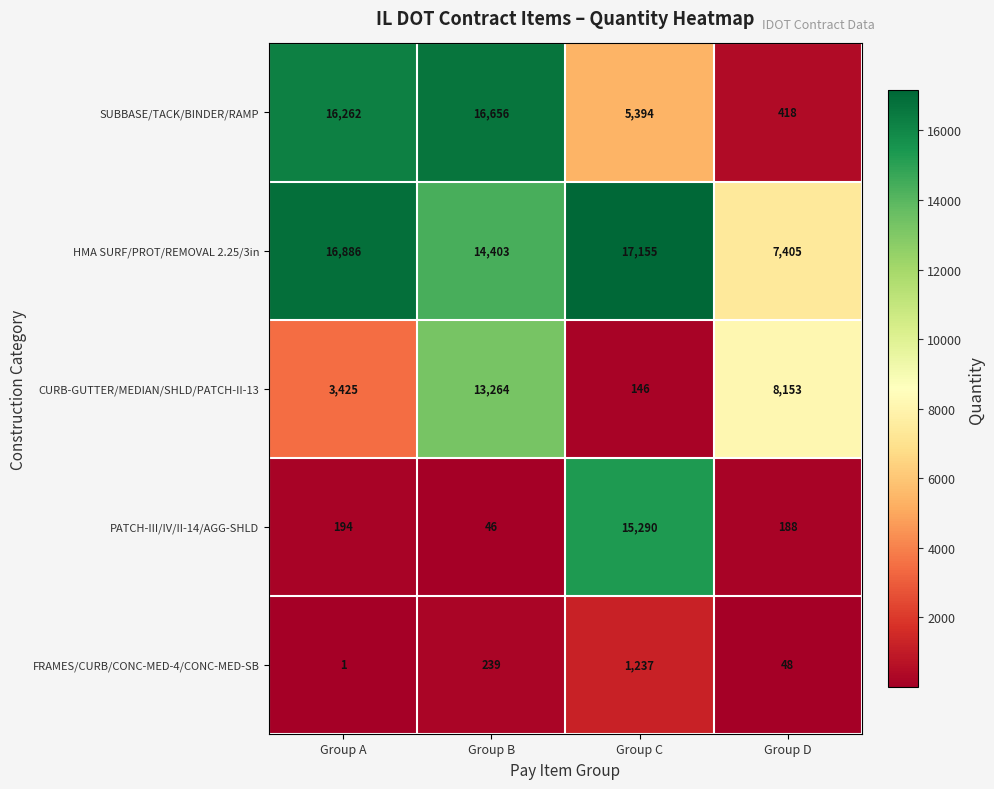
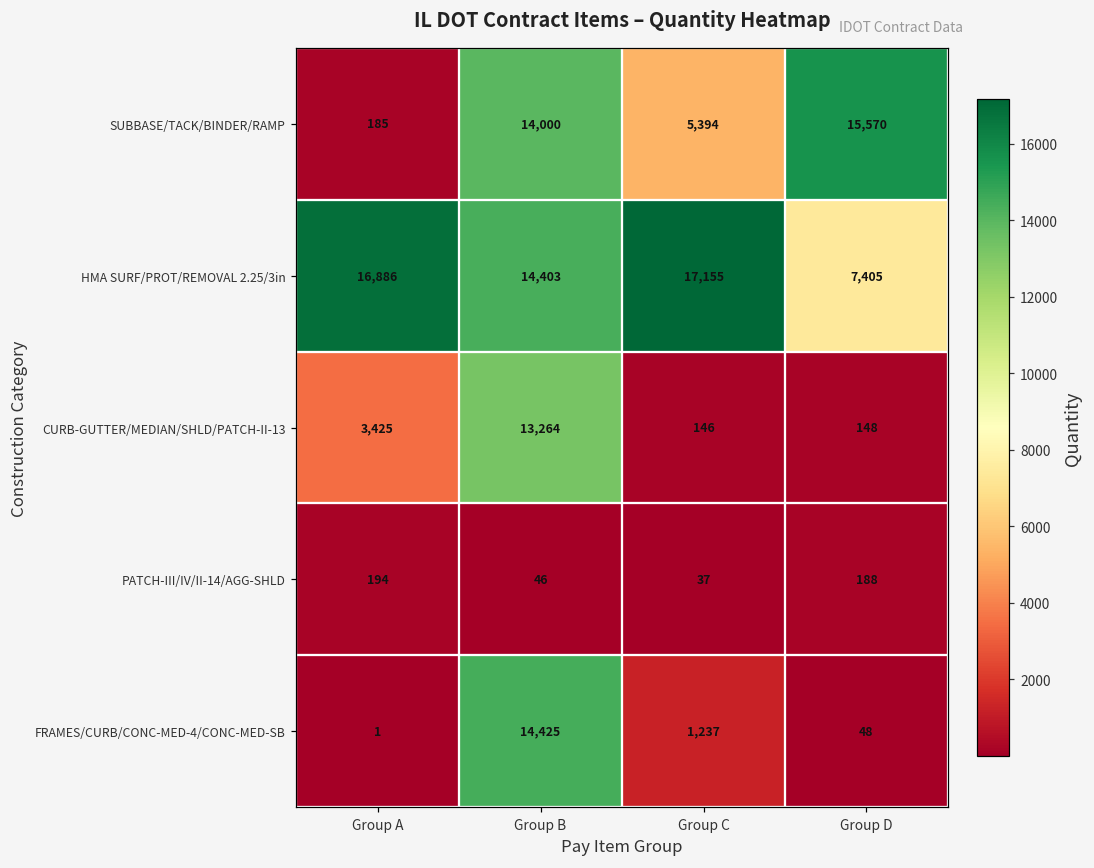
SUBBASE/TACK/BINDER/RAMP, Group A: 16,262 -> 185
SUBBASE/TACK/BINDER/RAMP, Group B: 16,656 -> 14,000
SUBBASE/TACK/BINDER/RAMP, Group D: 418 -> 15,570
CURB-GUTTER/MEDIAN/SHLD/PATCH-II-13, Group D: 8,153 -> 148
PATCH-III/IV/II-14/AGG-SHLD, Group C: 15,290 -> 37
FRAMES/CURB/CONC-MED-4/CONC-MED-SB, Group B: 239 -> 14,425
